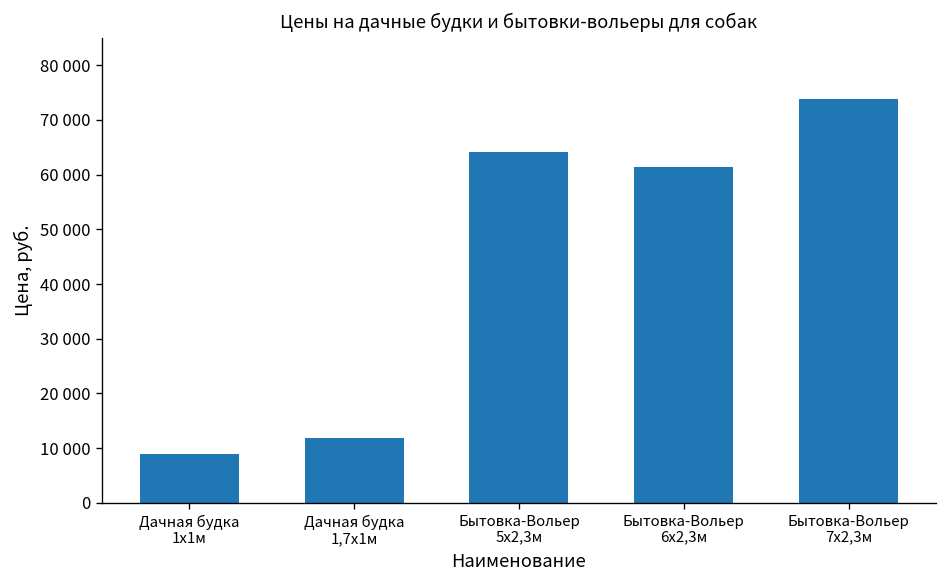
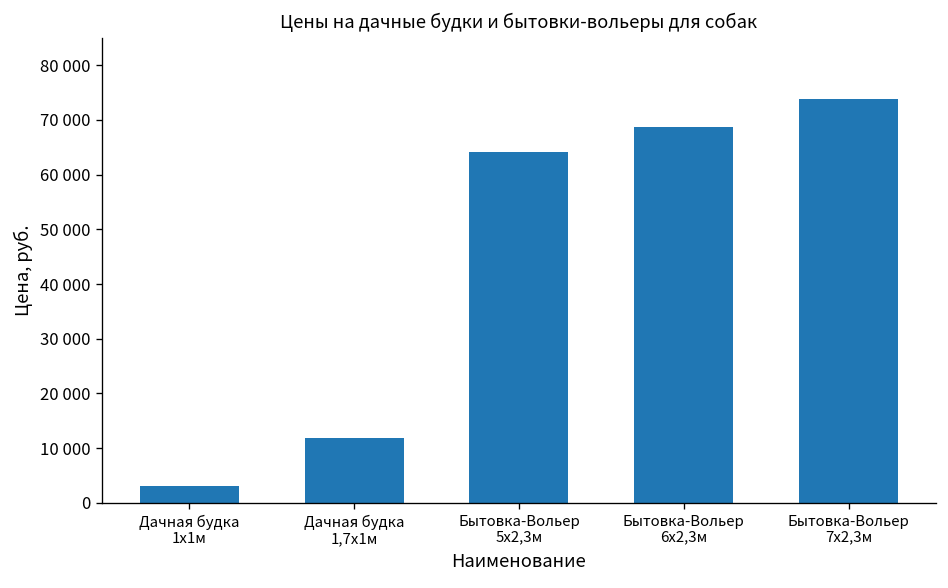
Дачная будка 1х1м: 9000 -> 3000
Бытовка-Вольер 6х2,3м: 61000 -> 69000
